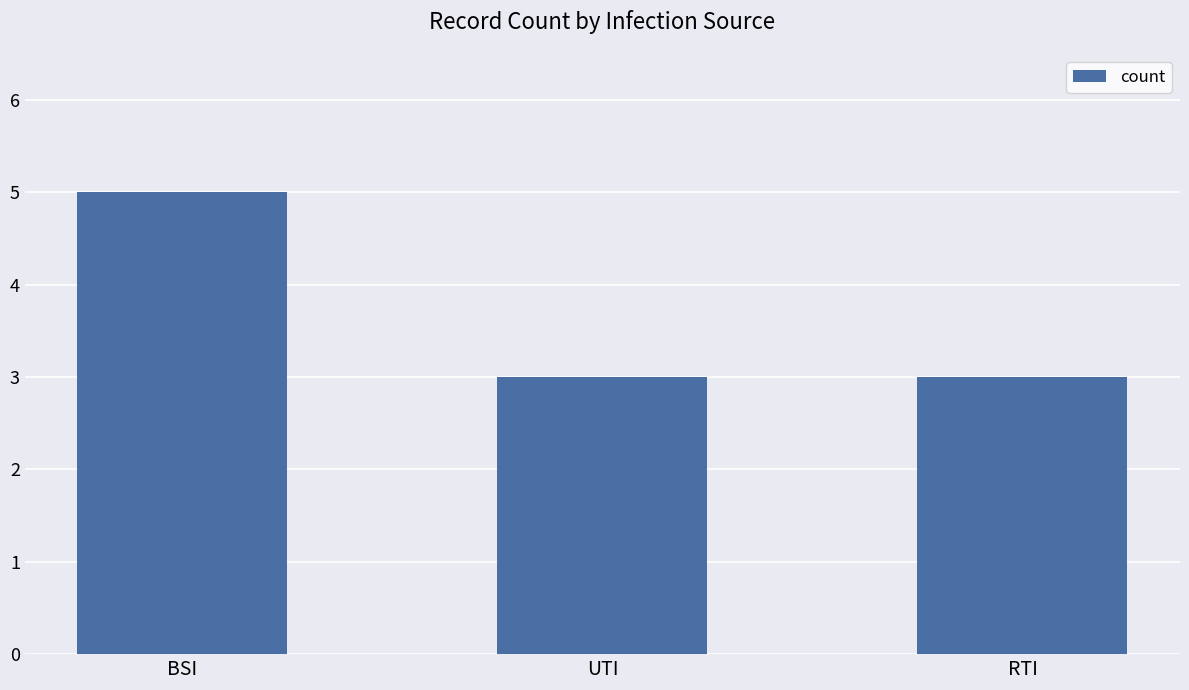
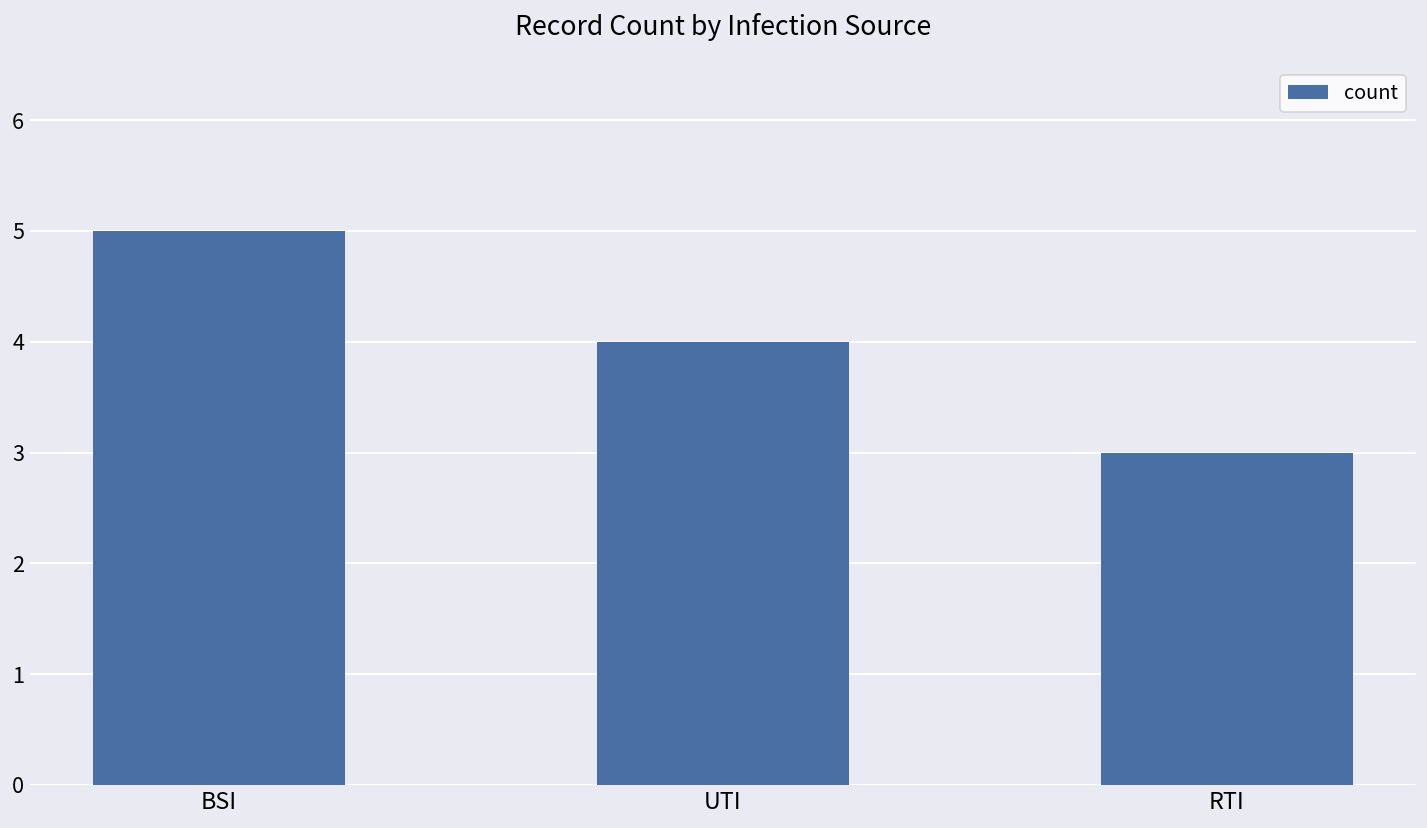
UTI: 3 -> 4
